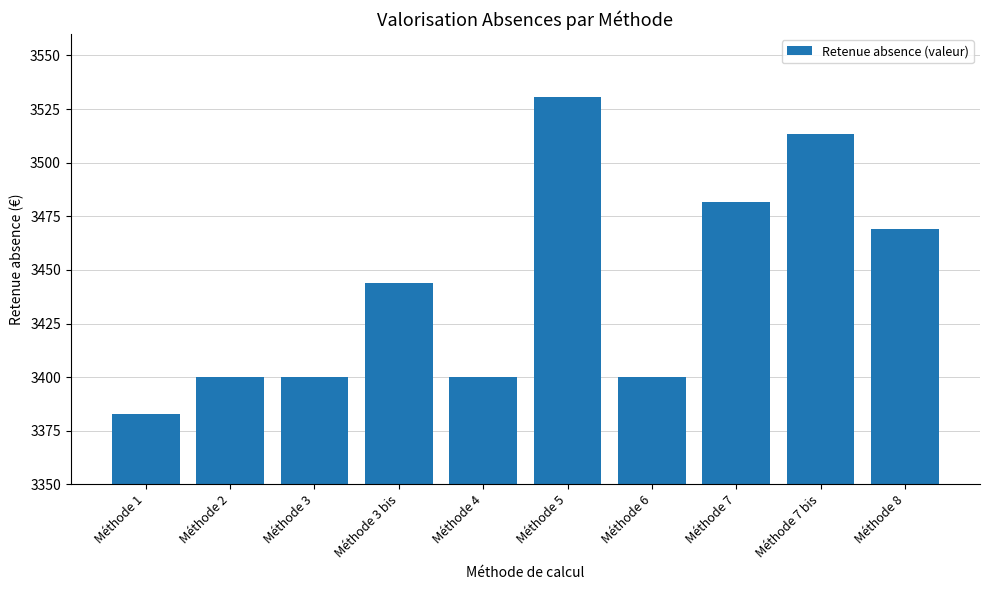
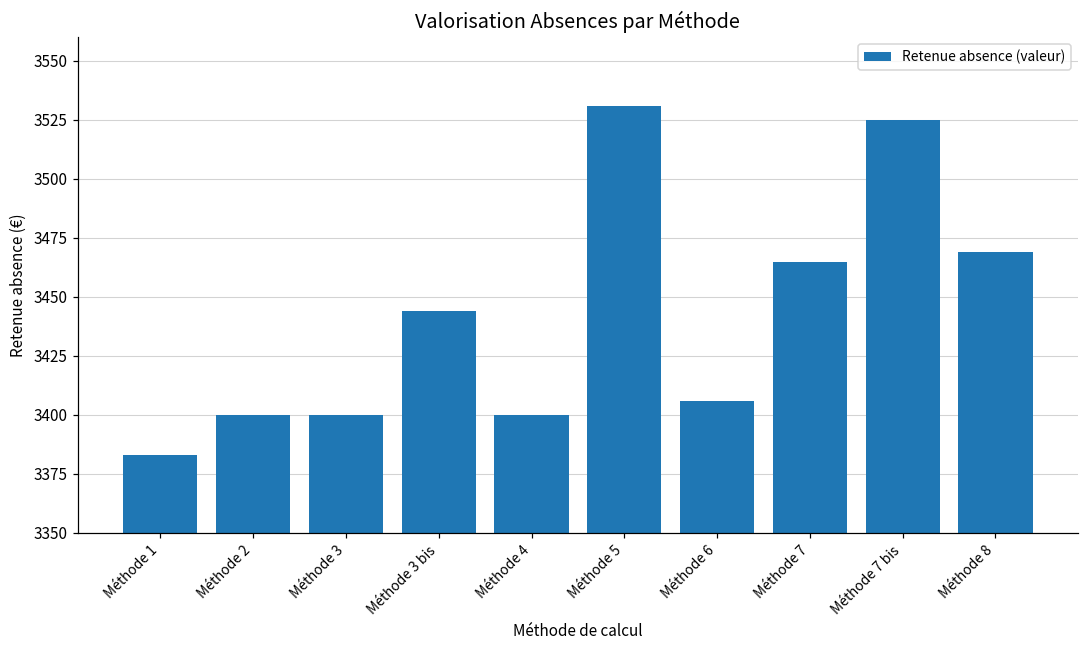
Méthode 6: 3400 -> 3406
Méthode 7: 3482 -> 3465
Méthode 7 bis: 3513 -> 3525
